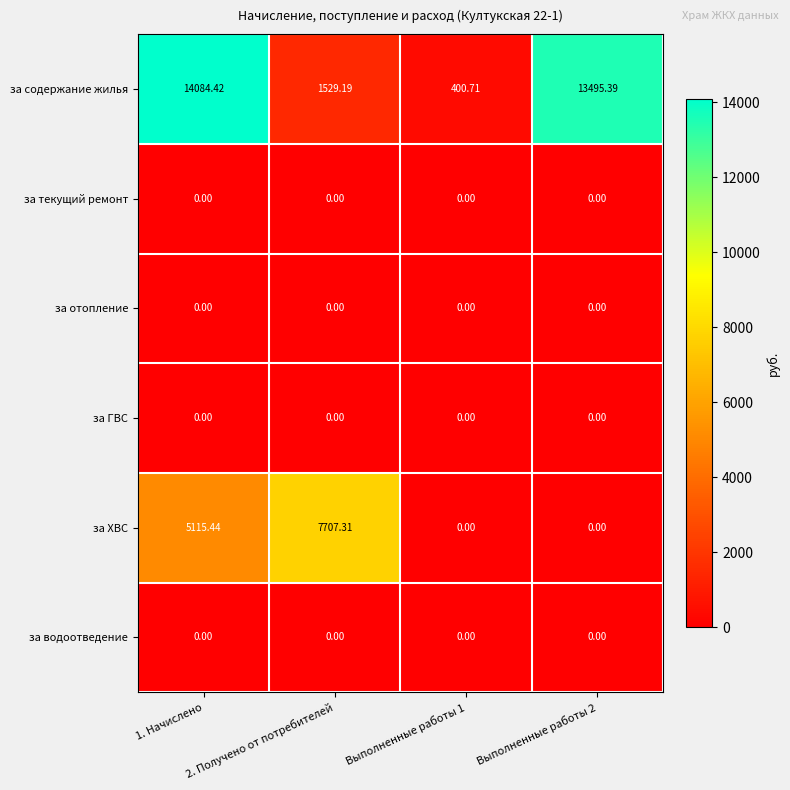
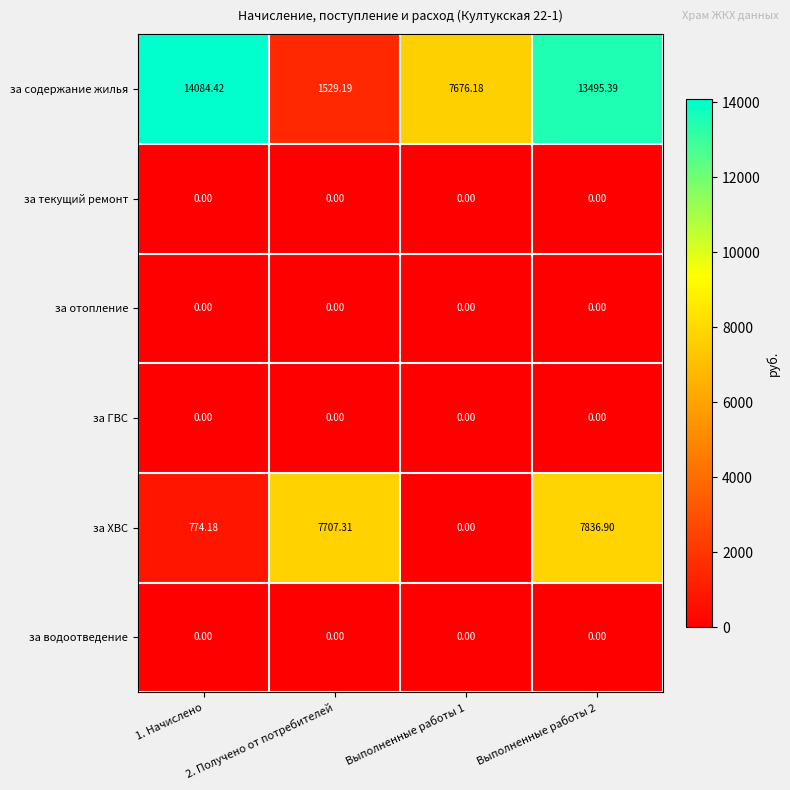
за содержание жилья, Выполненные работы 1: 400.71 -> 7676.18
за ХВС, 1. Начислено: 5115.44 -> 774.18
за ХВС, Выполненные работы 2: 0.00 -> 7836.90
